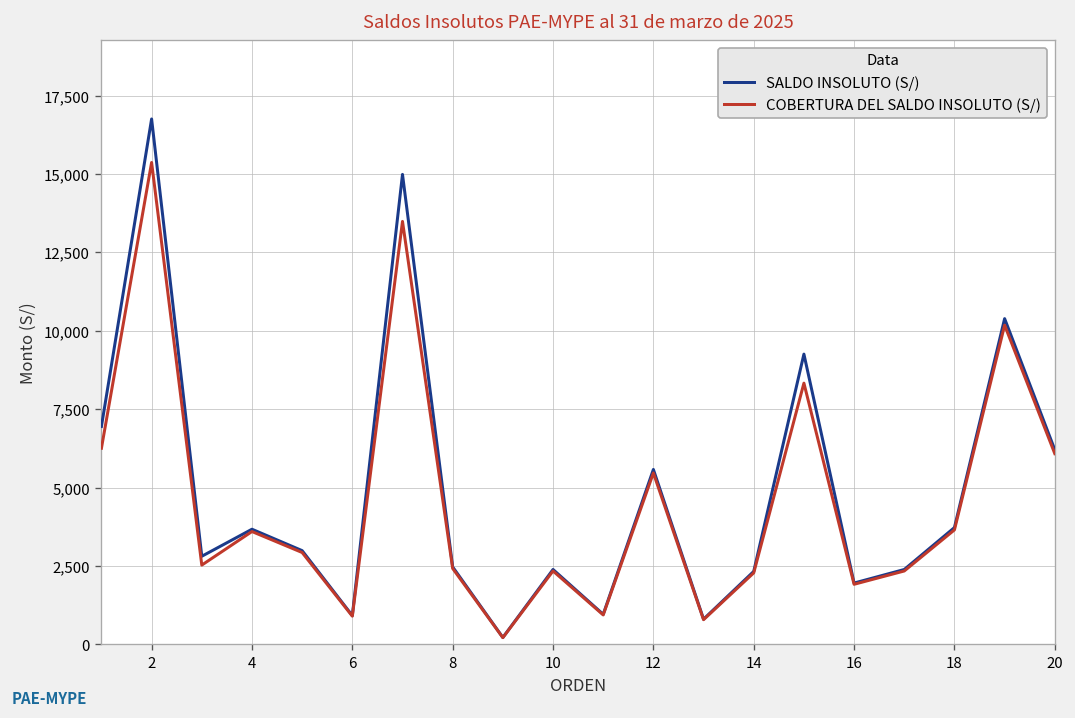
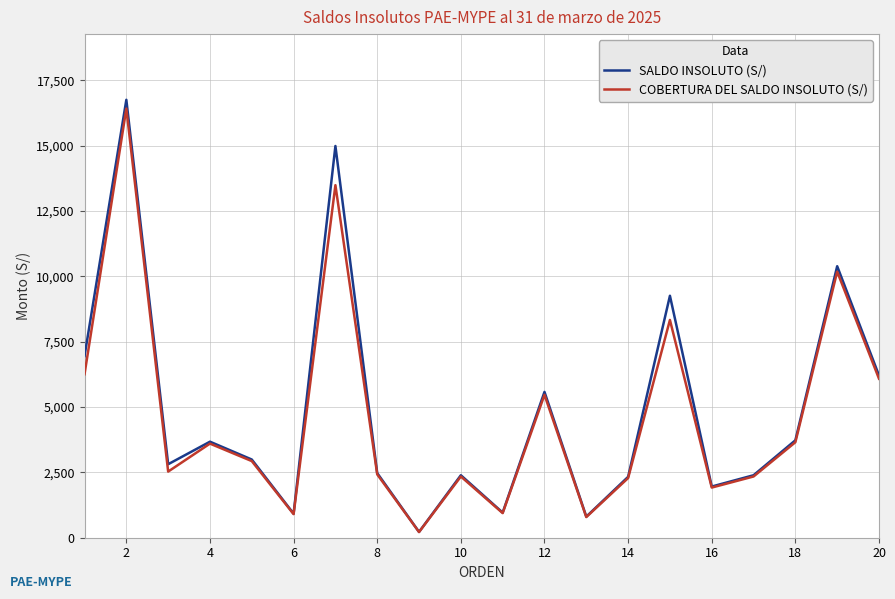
COBERTURA DEL SALDO INSOLUTO (S/), 2: 15,400 -> 16,400
